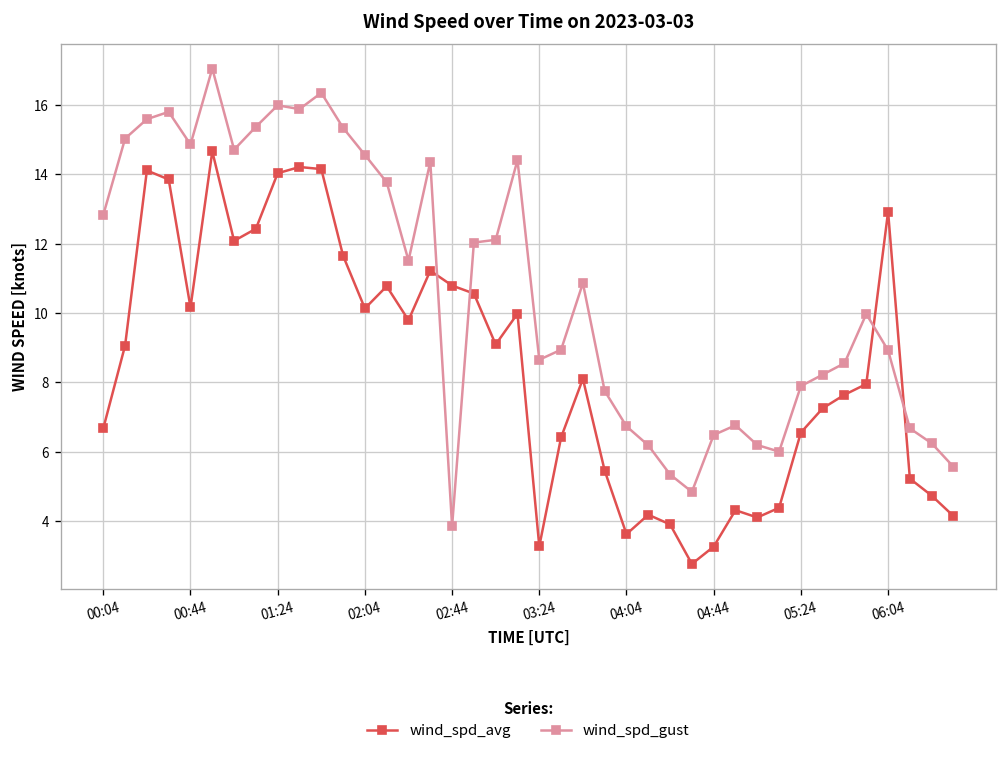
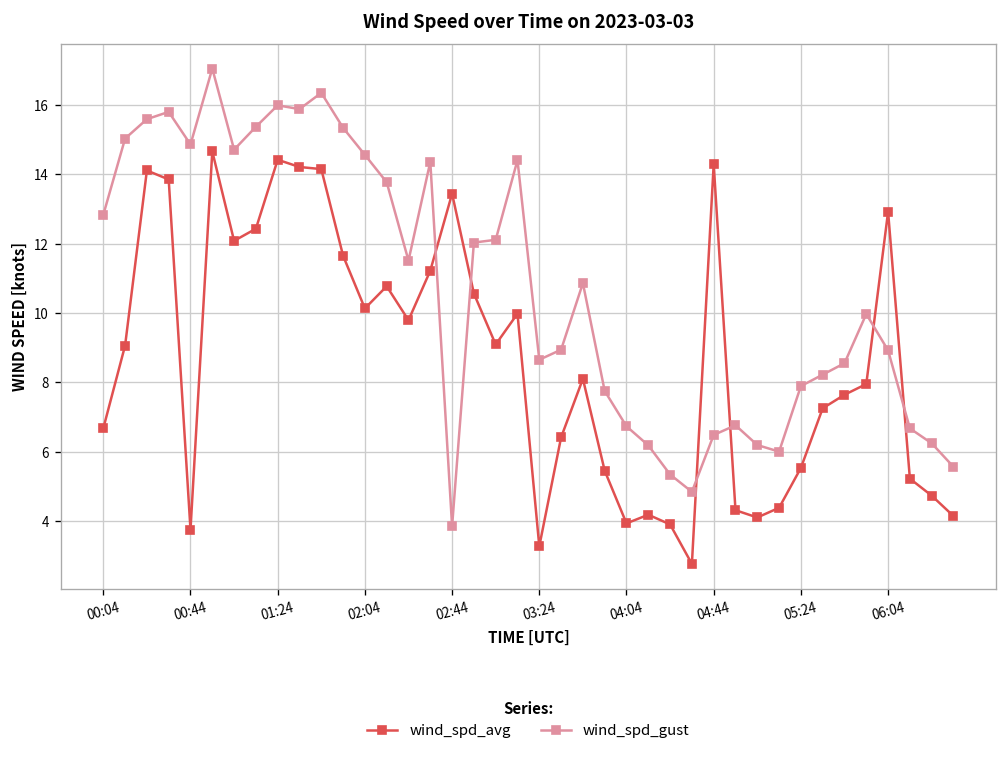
wind_spd_avg, 00:44: 10.2 -> 3.8
wind_spd_avg, 01:24: 14.0 -> 14.4
wind_spd_avg, 02:44: 10.8 -> 13.4
wind_spd_avg, 04:04: 3.6 -> 3.9
wind_spd_avg, 04:44: 3.3 -> 14.3
wind_spd_avg, 05:24: 6.6 -> 5.5
